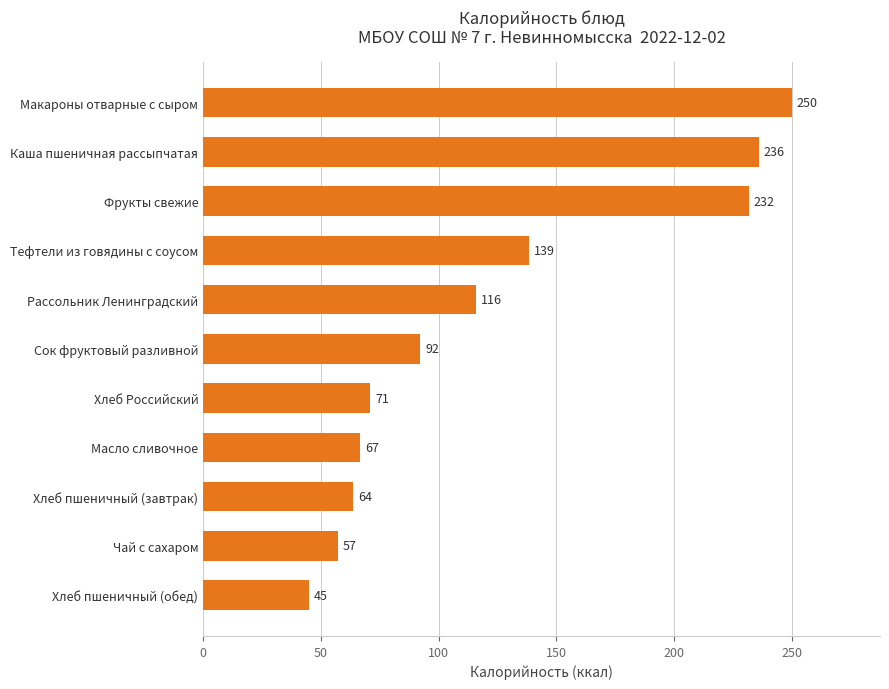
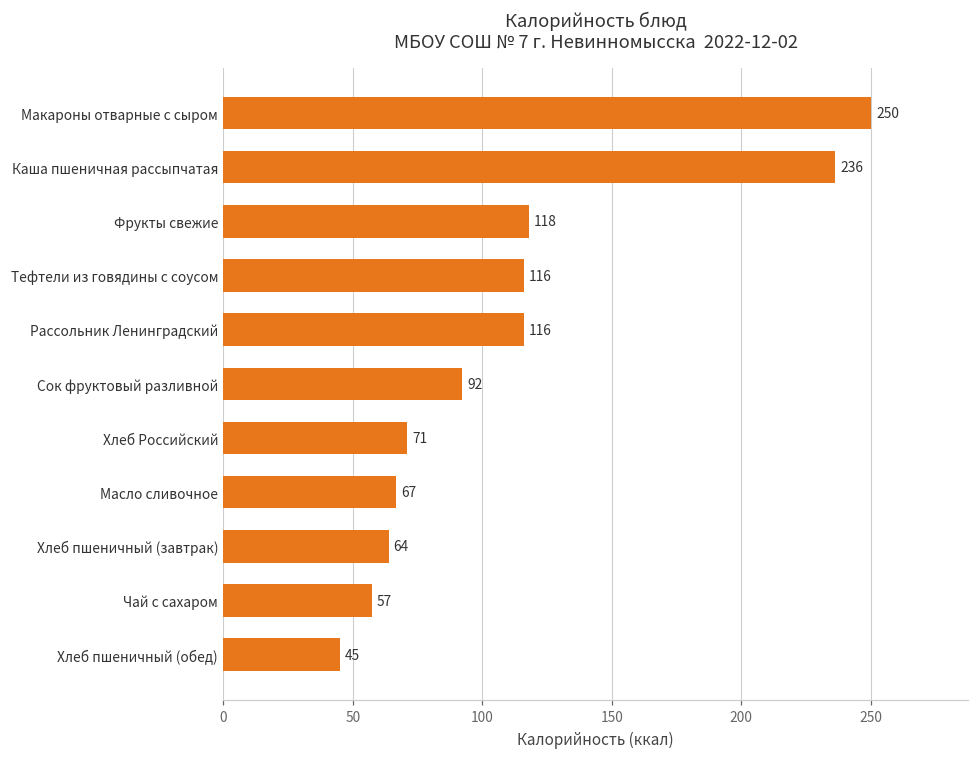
Фрукты свежие: 232 -> 118
Тефтели из говядины с соусом: 139 -> 116
